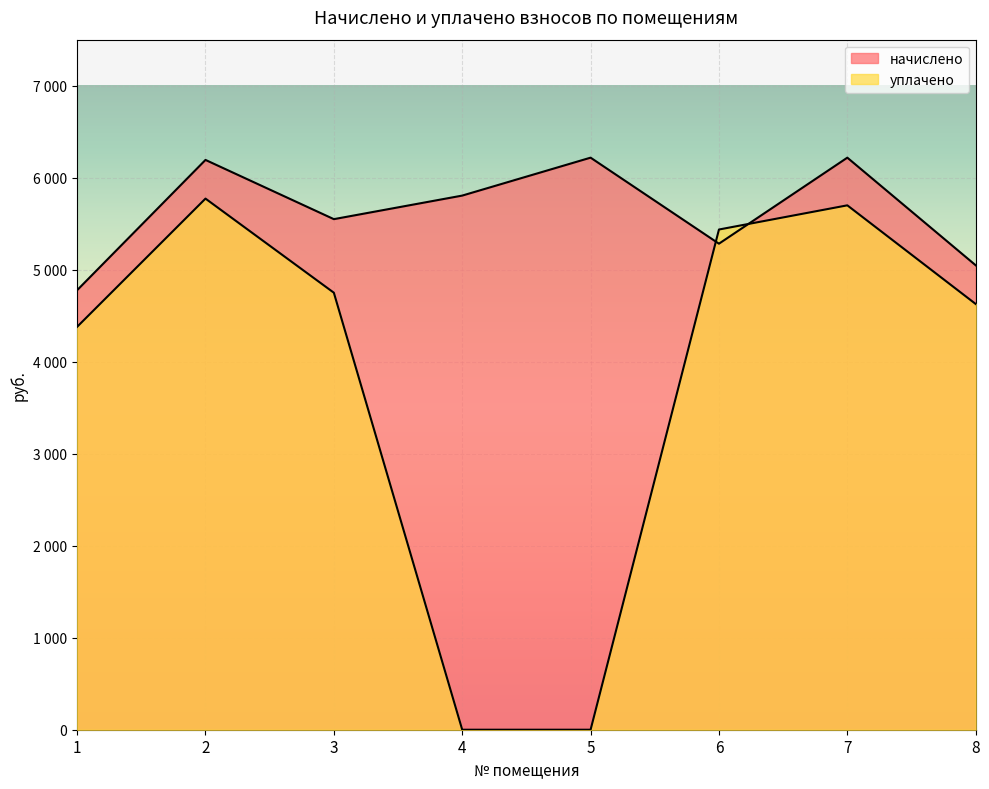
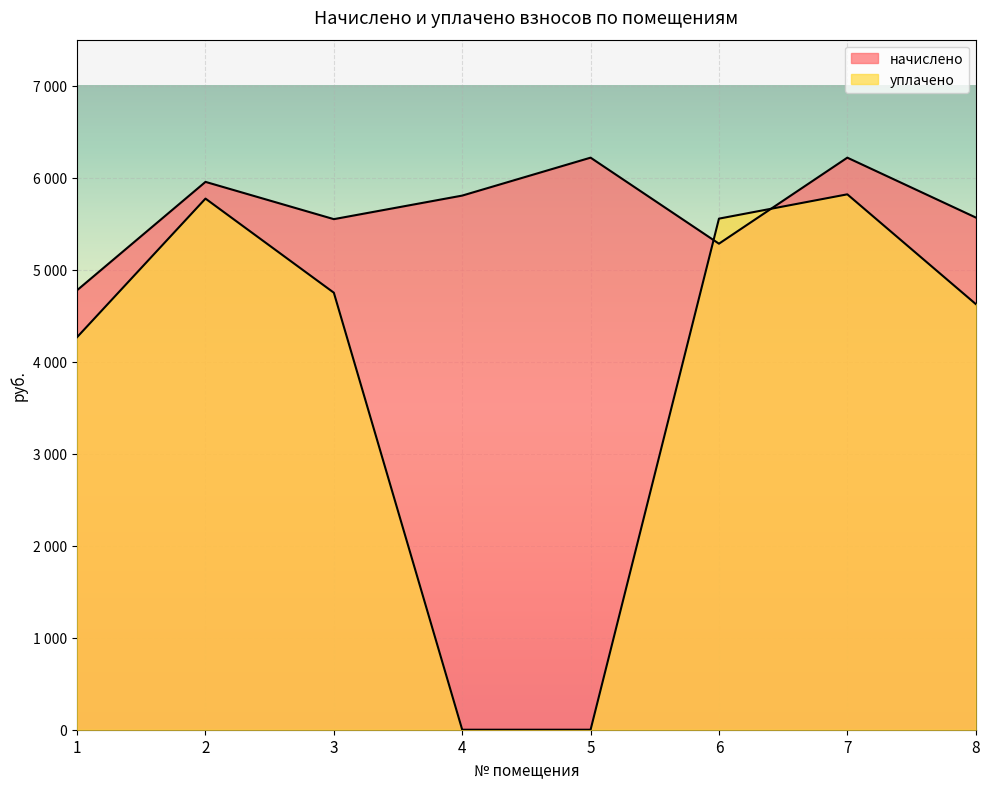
уплачено, 1: 4400 -> 4300
начислено, 2: 6200 -> 6000
уплачено, 6: 5400 -> 5600
уплачено, 7: 5700 -> 5800
начислено, 8: 5000 -> 5600
